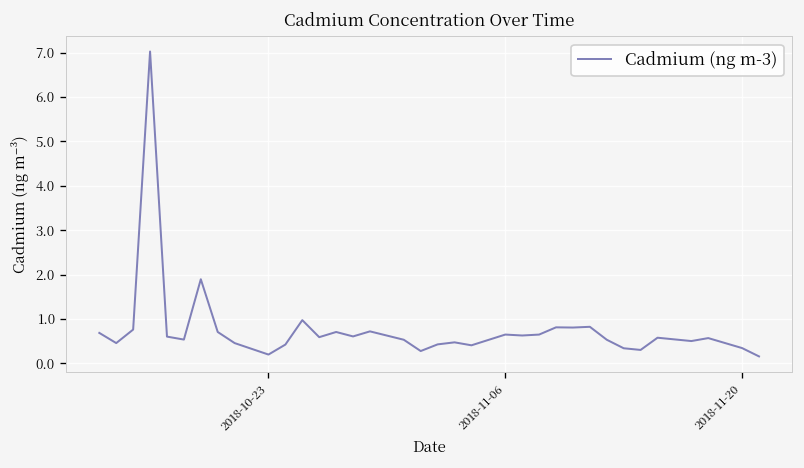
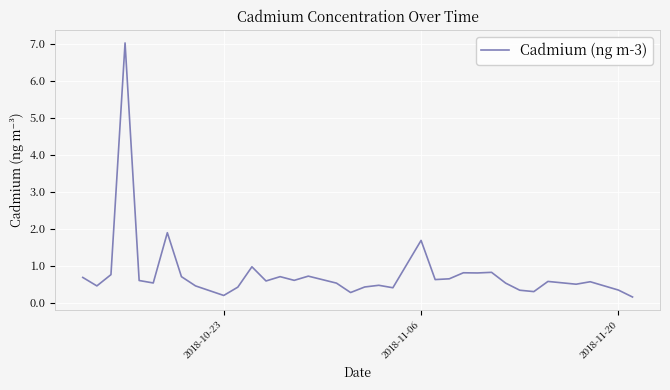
2018-11-06: 0.7 -> 1.7
